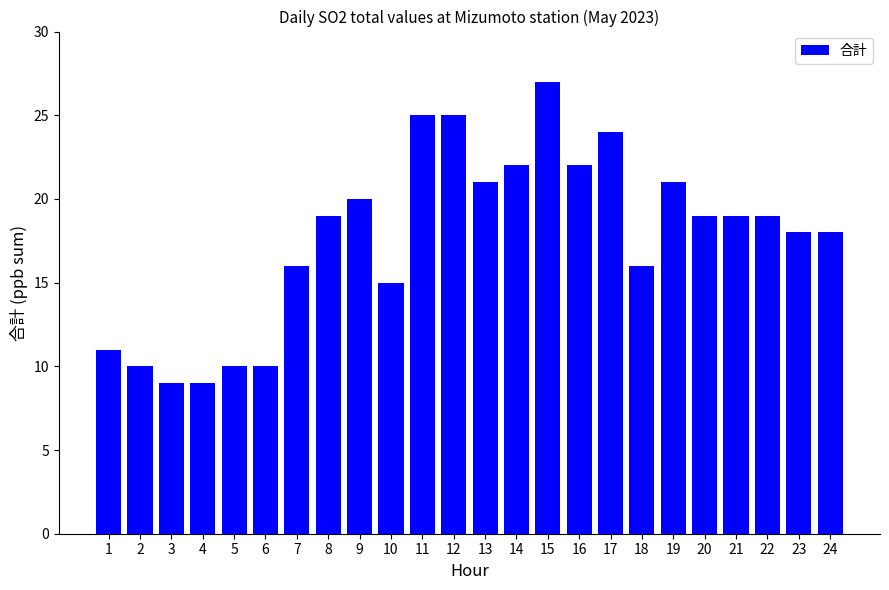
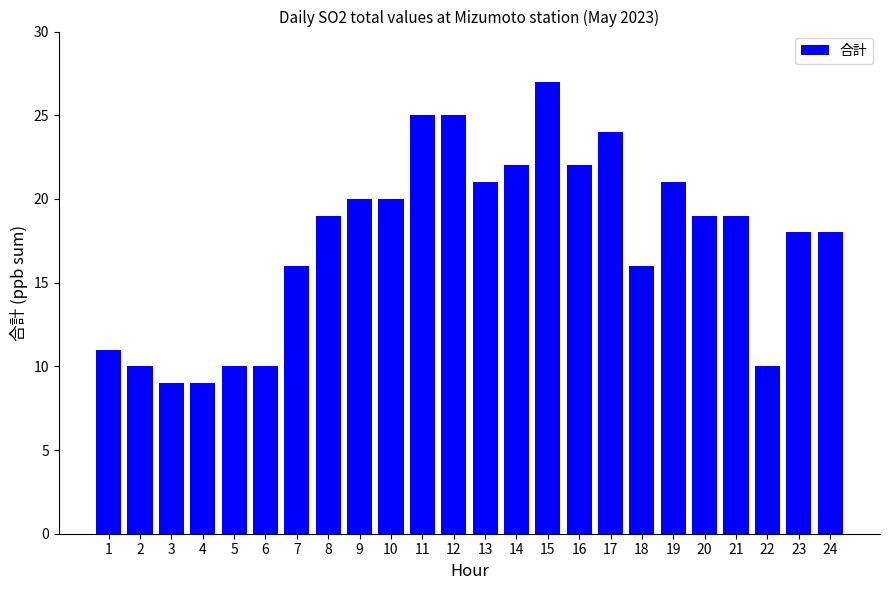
10: 15 -> 20
22: 19 -> 10
